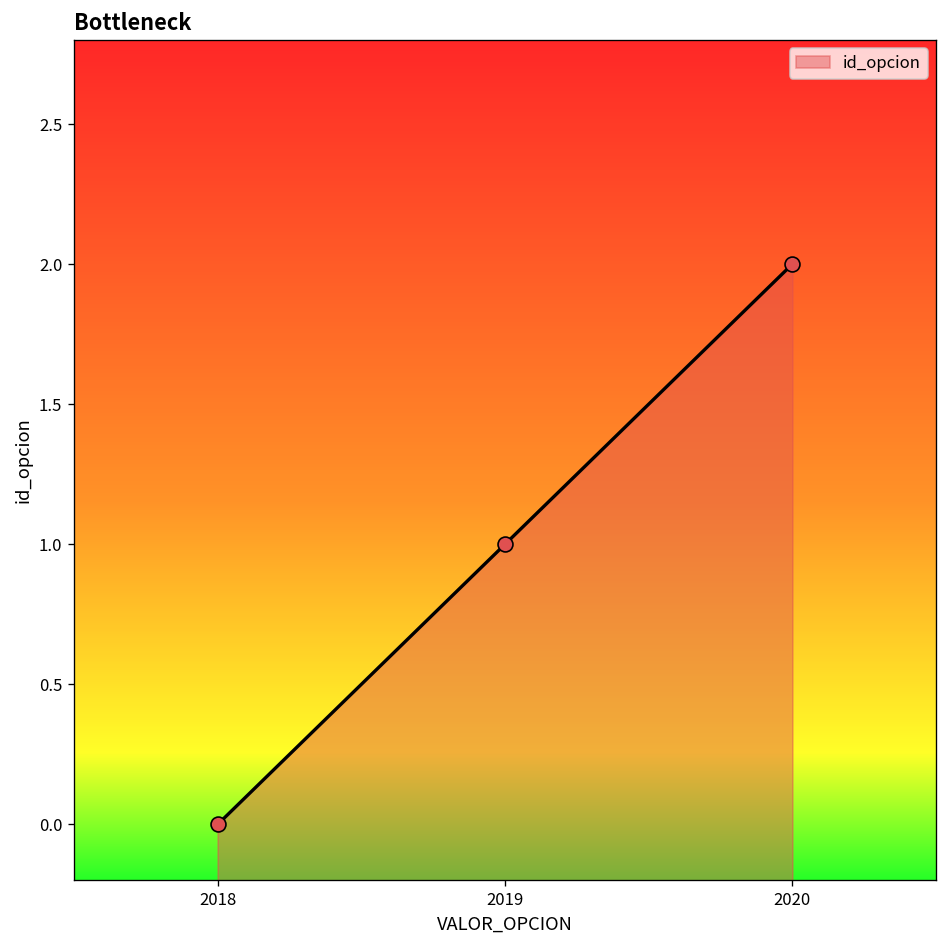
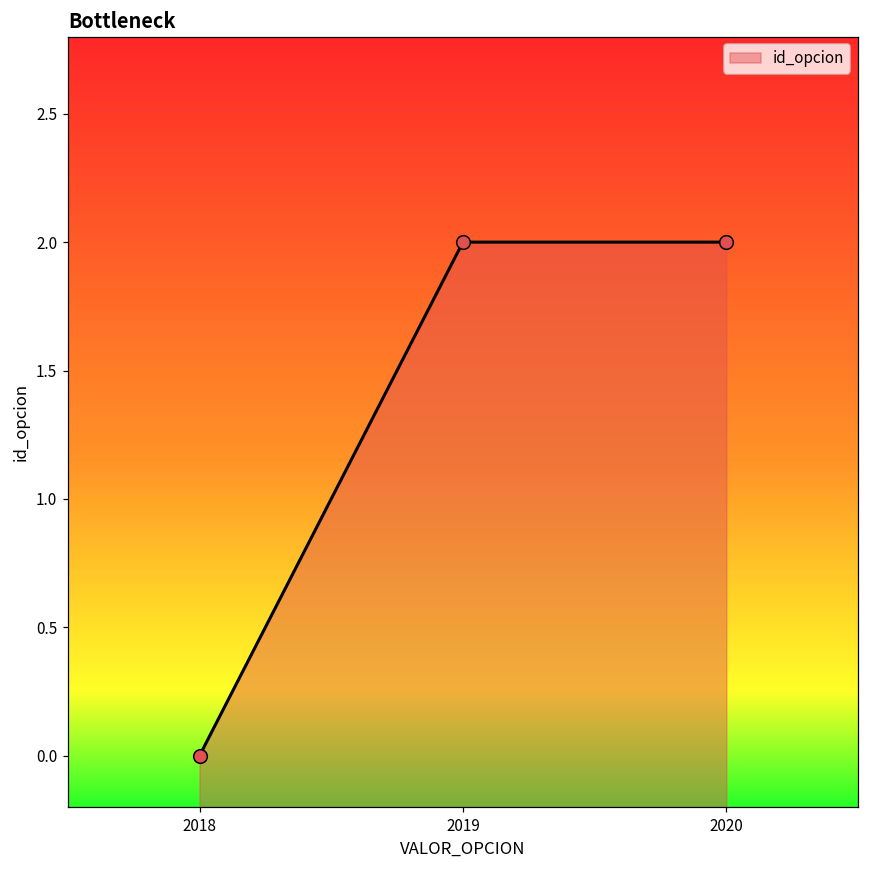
2019: 1 -> 2
